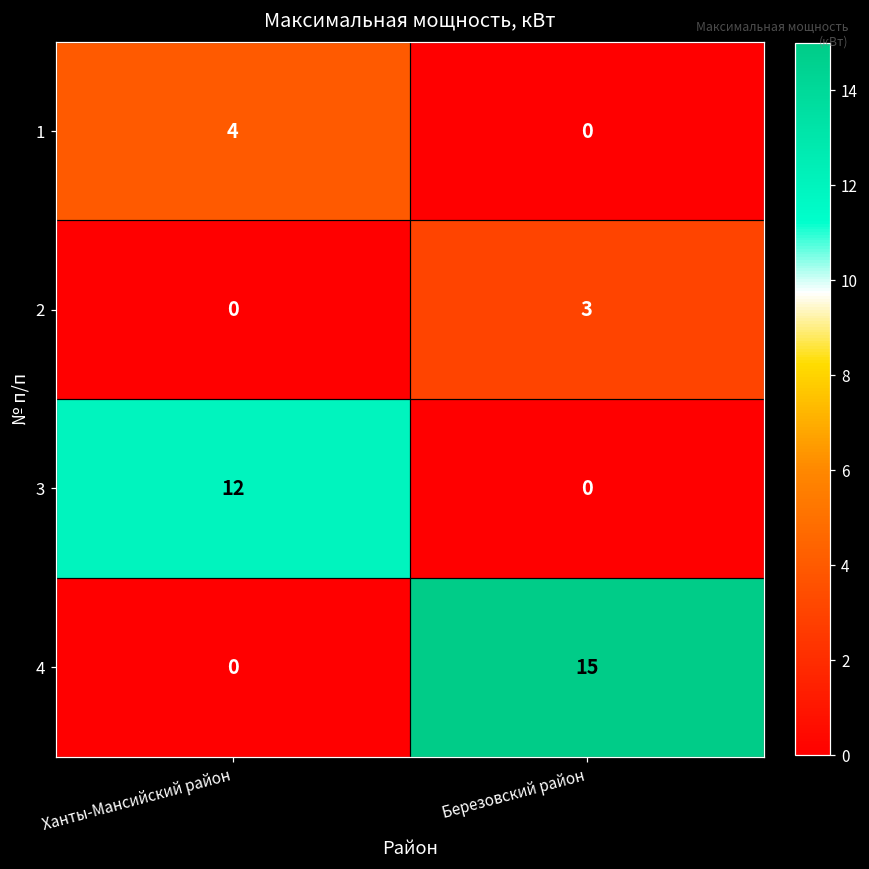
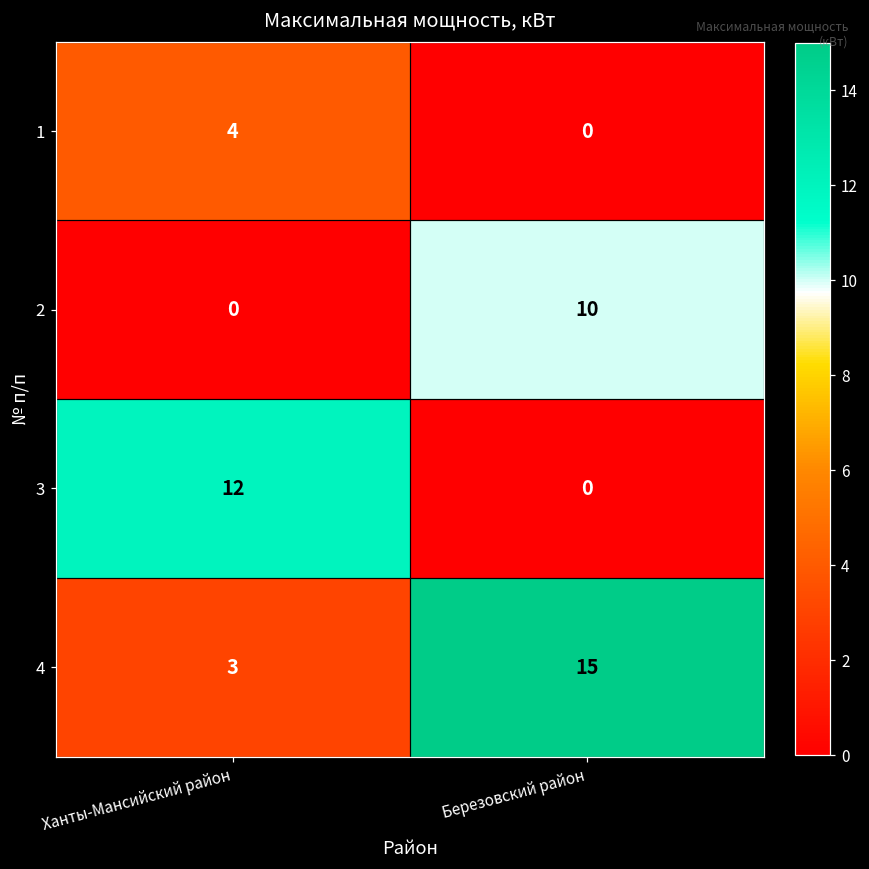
2, Березовский район: 3 -> 10
4, Ханты-Мансийский район: 0 -> 3
